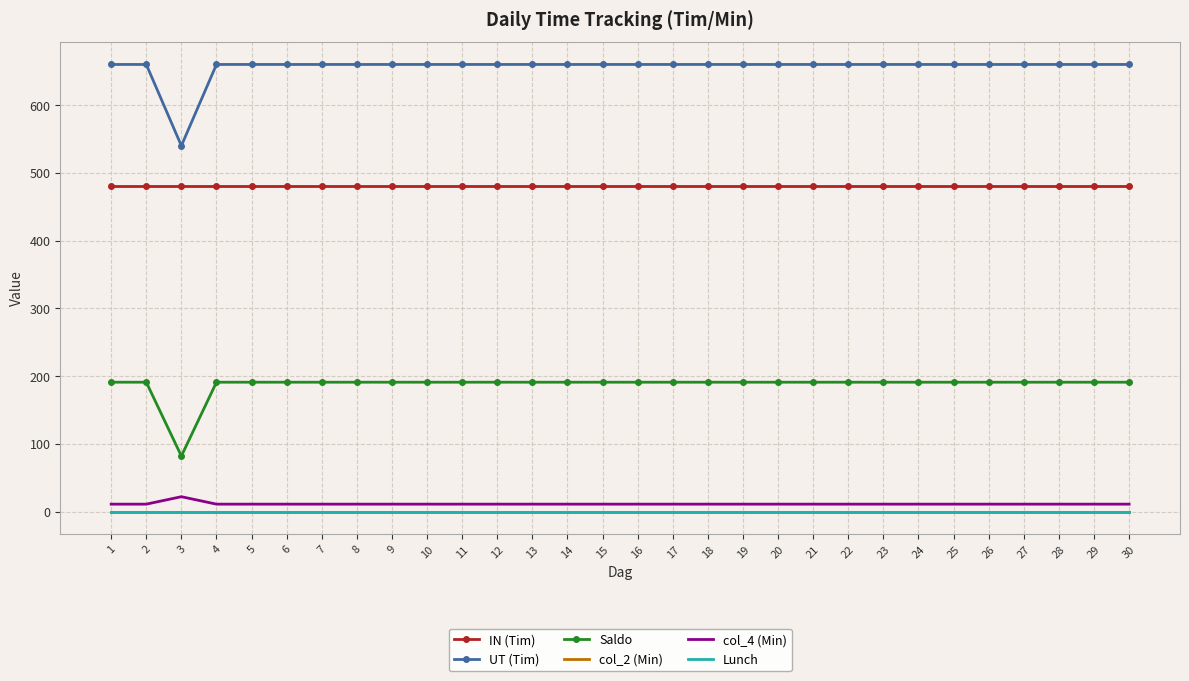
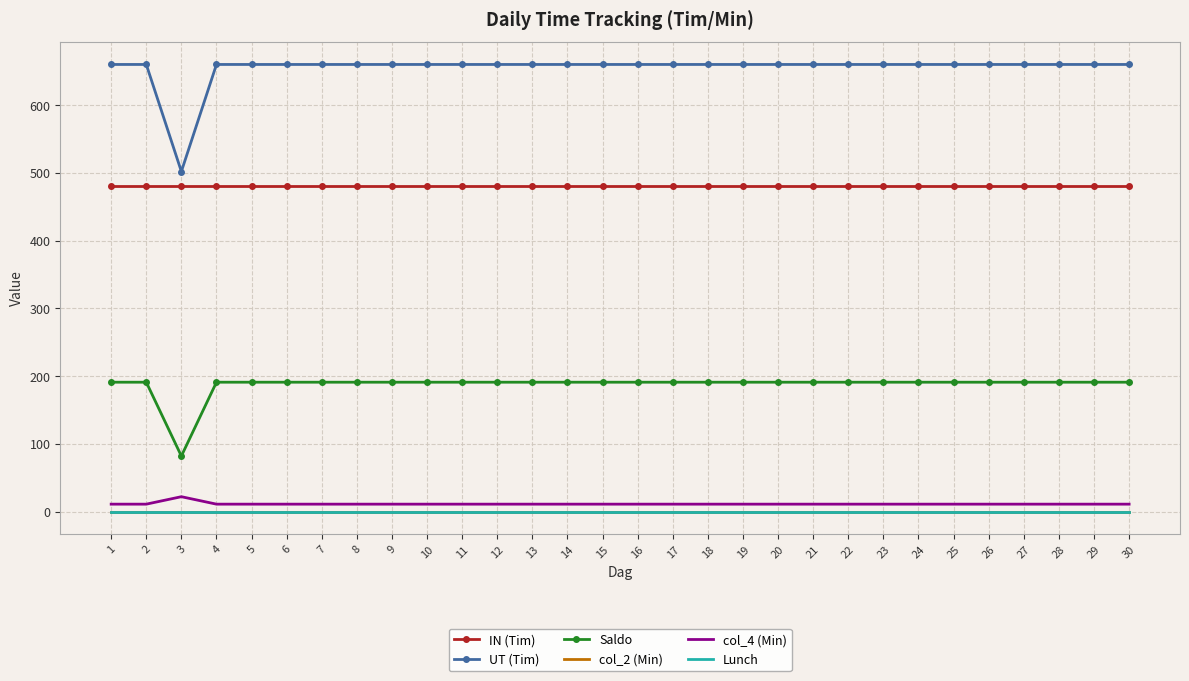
UT (Tim), 3: 540 -> 500
